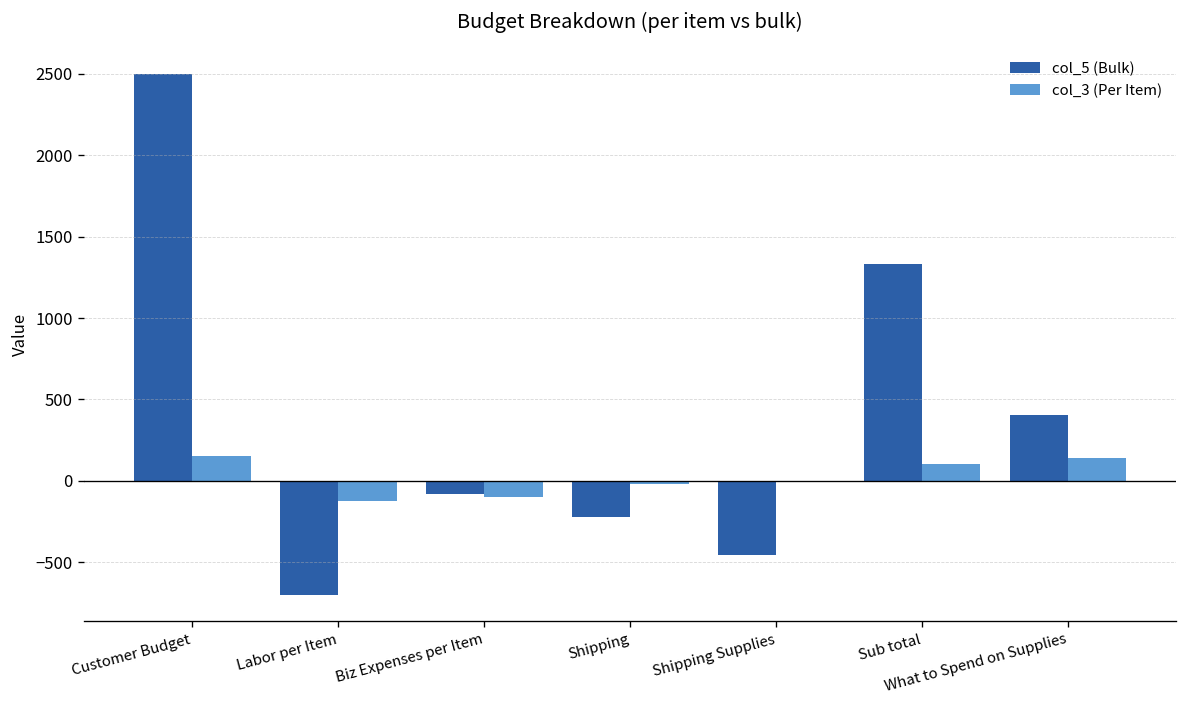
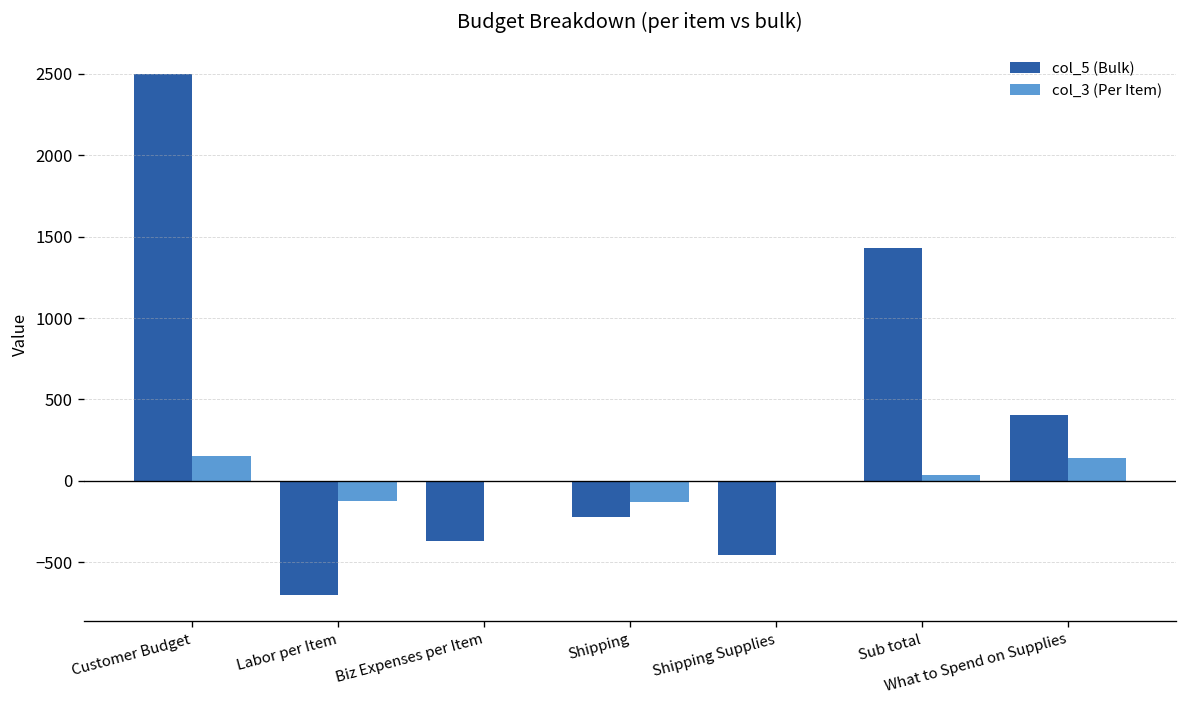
col_5 (Bulk), Biz Expenses per Item: -80 -> -370
col_3 (Per Item), Biz Expenses per Item: -100 -> -10
col_3 (Per Item), Shipping: -20 -> -130
col_5 (Bulk), Sub total: 1330 -> 1430
col_3 (Per Item), Sub total: 100 -> 40
